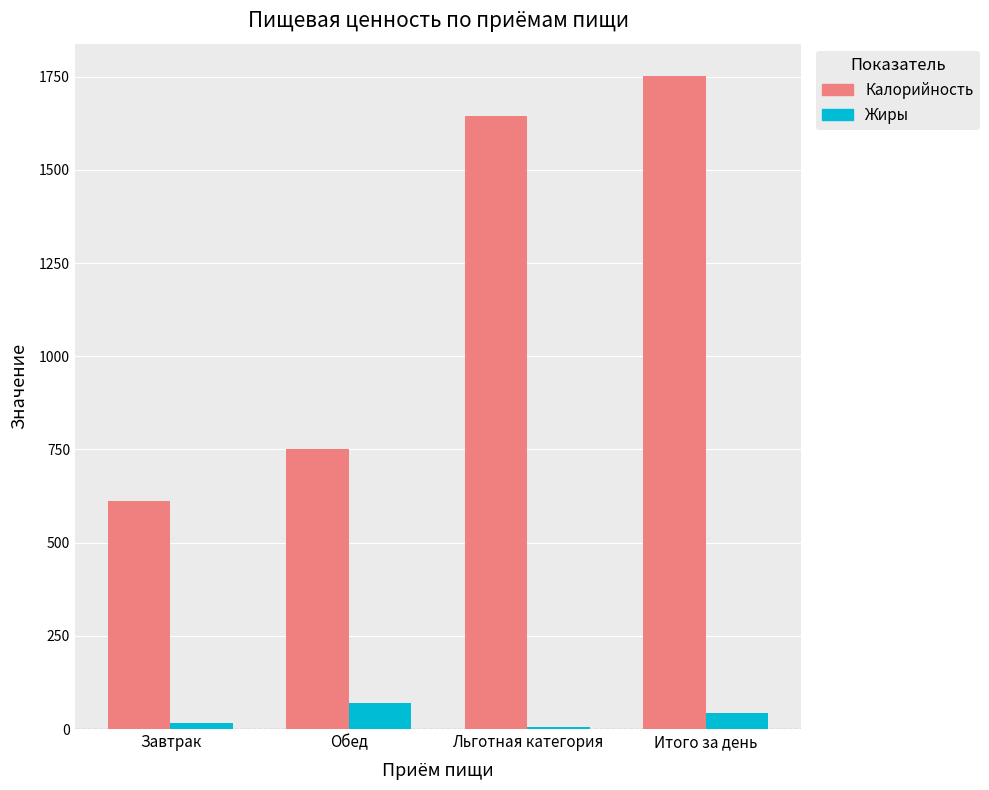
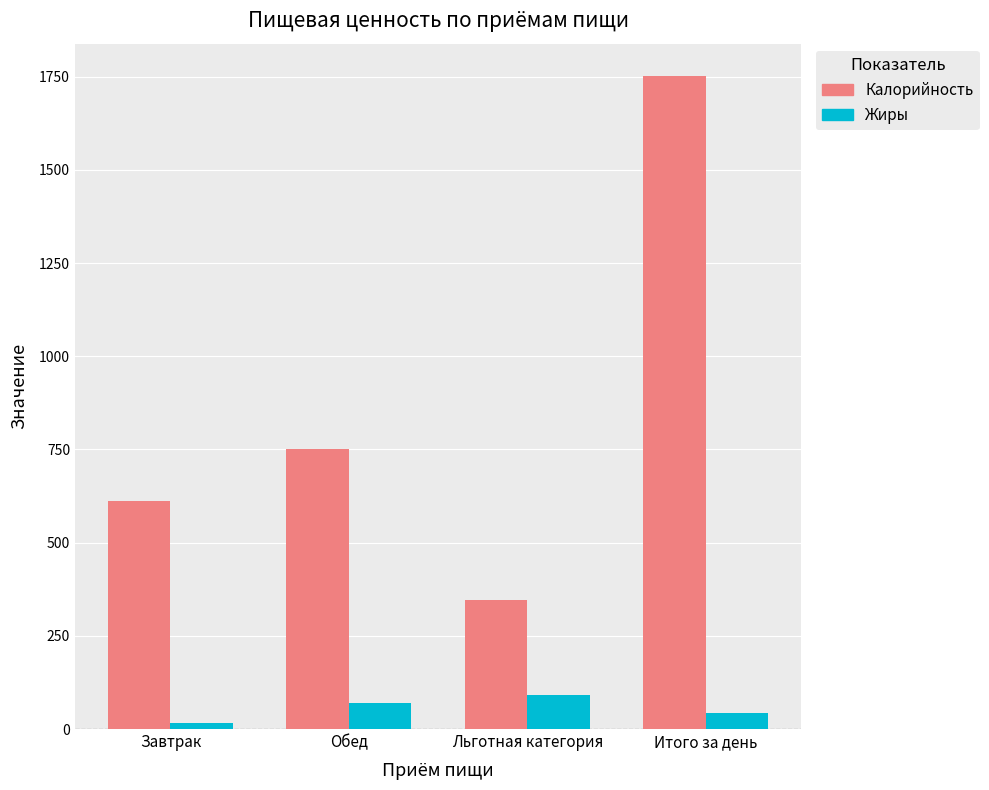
Калорийность, Льготная категория: 1650 -> 350
Жиры, Льготная категория: 10 -> 90
